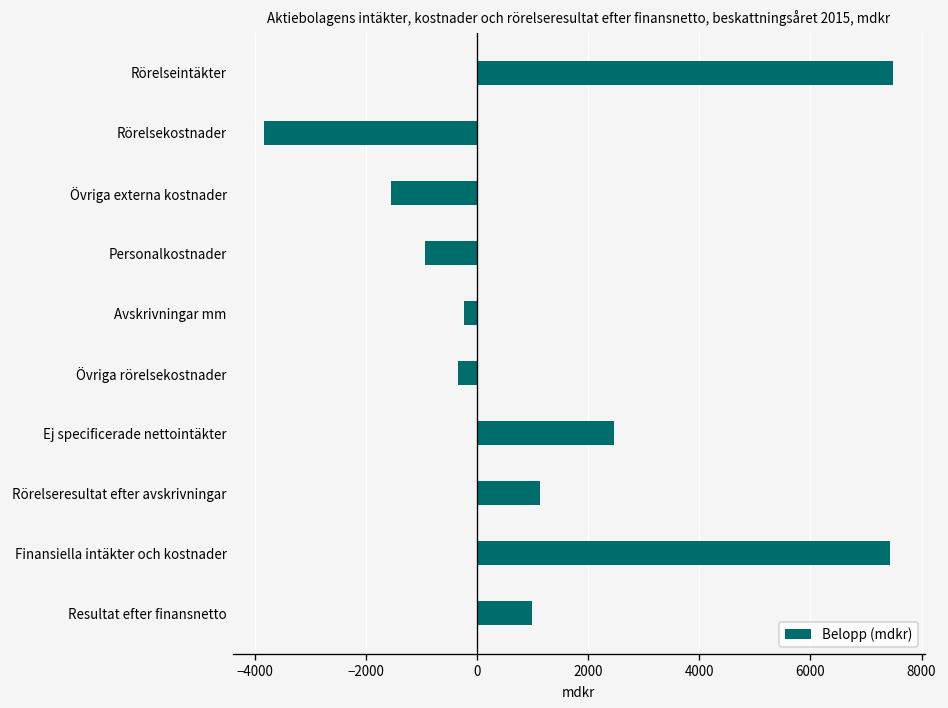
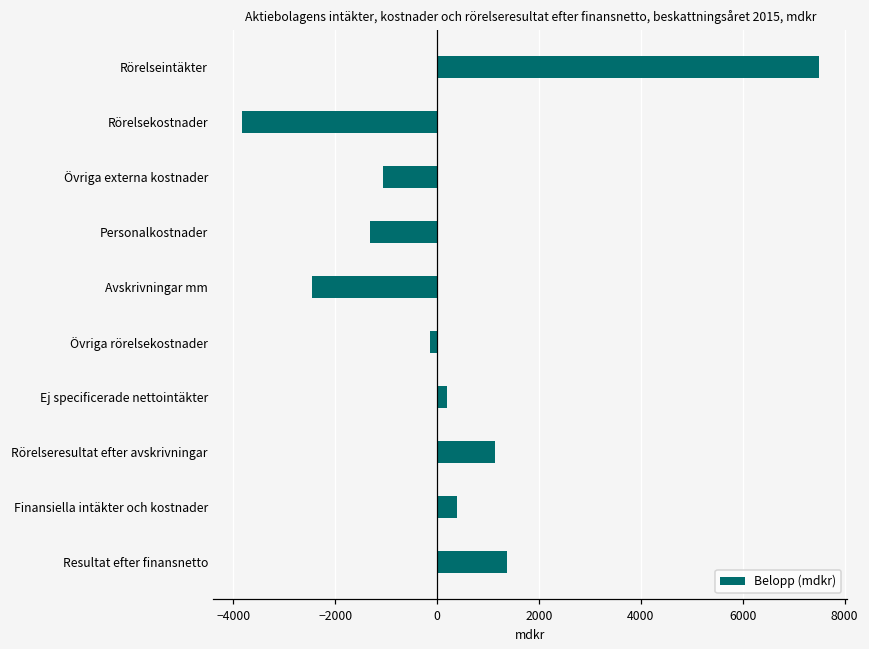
Övriga externa kostnader: -1600 -> -1100
Personalkostnader: -900 -> -1300
Avskrivningar mm: -200 -> -2500
Övriga rörelsekostnader: -300 -> -100
Ej specificerade nettointäkter: 2500 -> 200
Finansiella intäkter och kostnader: 7400 -> 400
Resultat efter finansnetto: 1000 -> 1400
